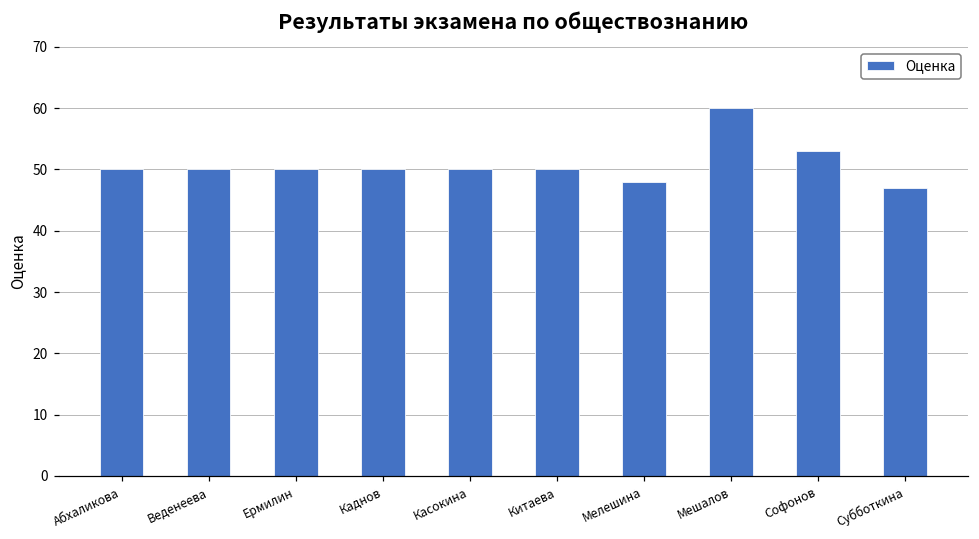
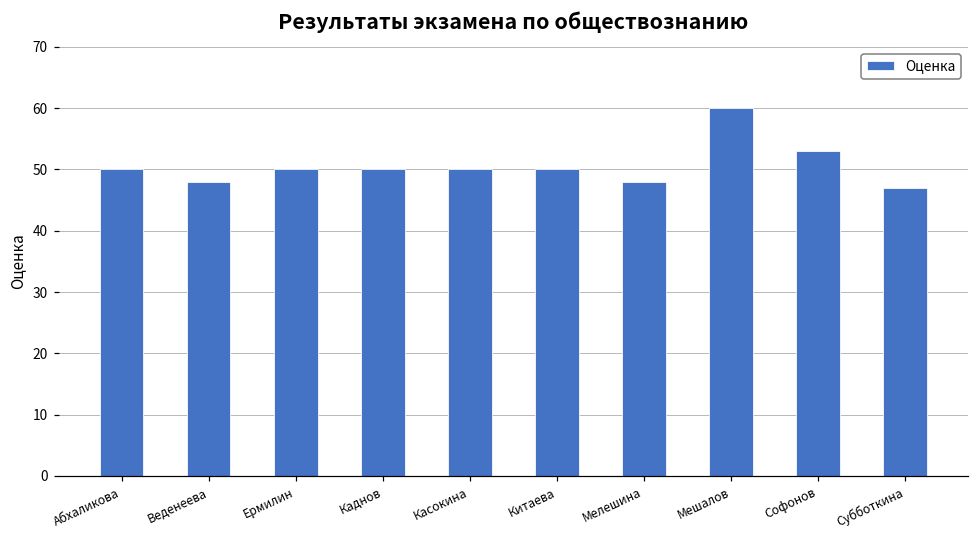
Веденеева: 50 -> 48
